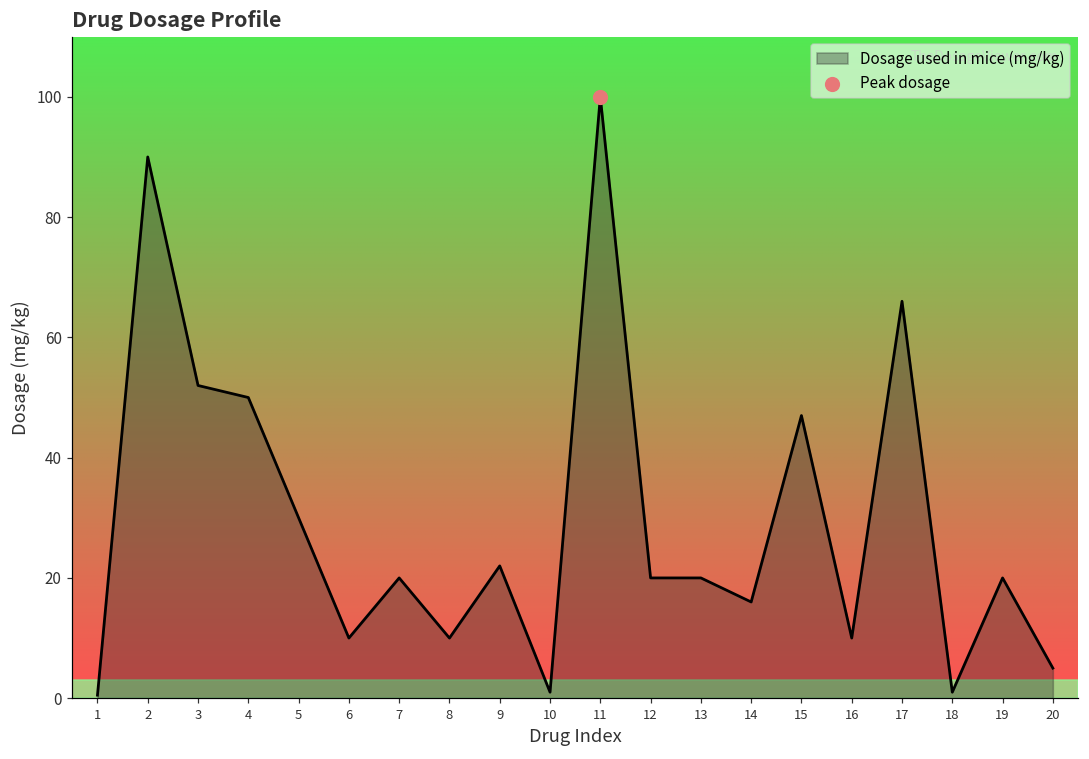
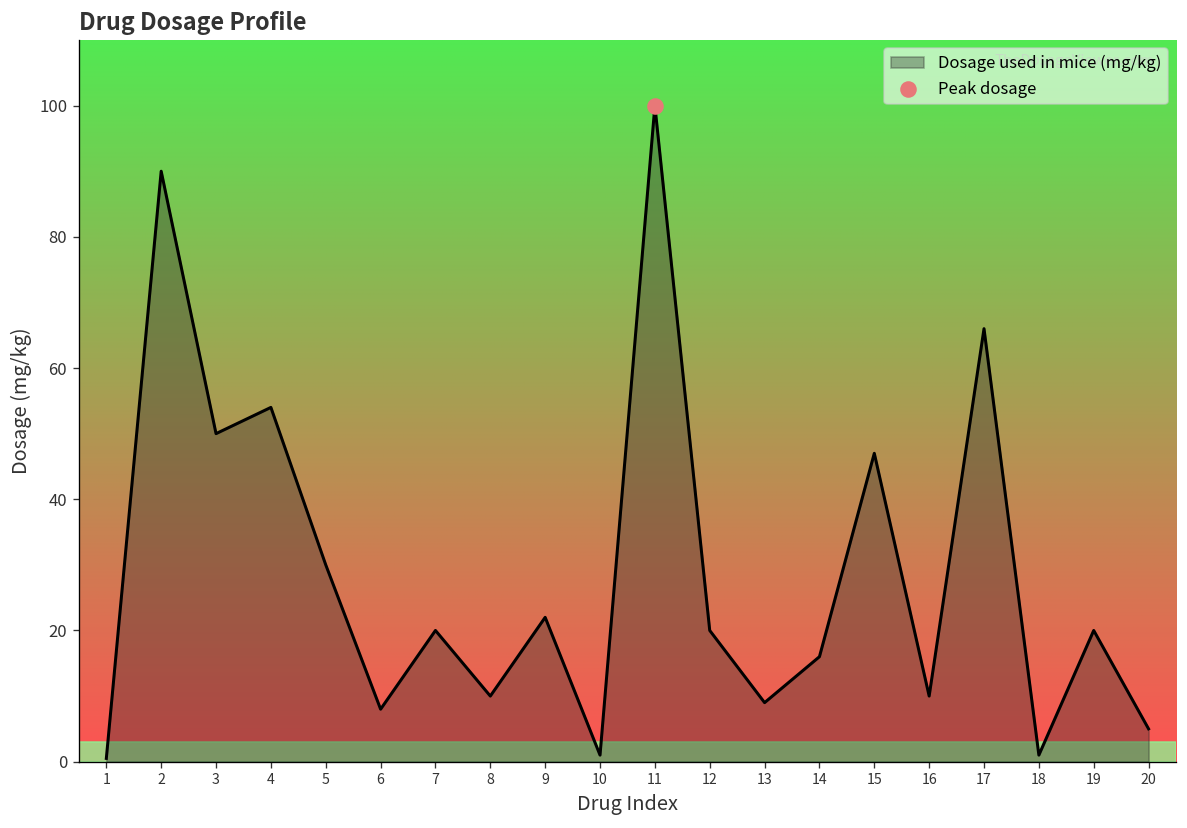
Dosage used in mice (mg/kg), 3: 52 -> 50
Dosage used in mice (mg/kg), 4: 50 -> 54
Dosage used in mice (mg/kg), 6: 10 -> 8
Dosage used in mice (mg/kg), 13: 20 -> 9
